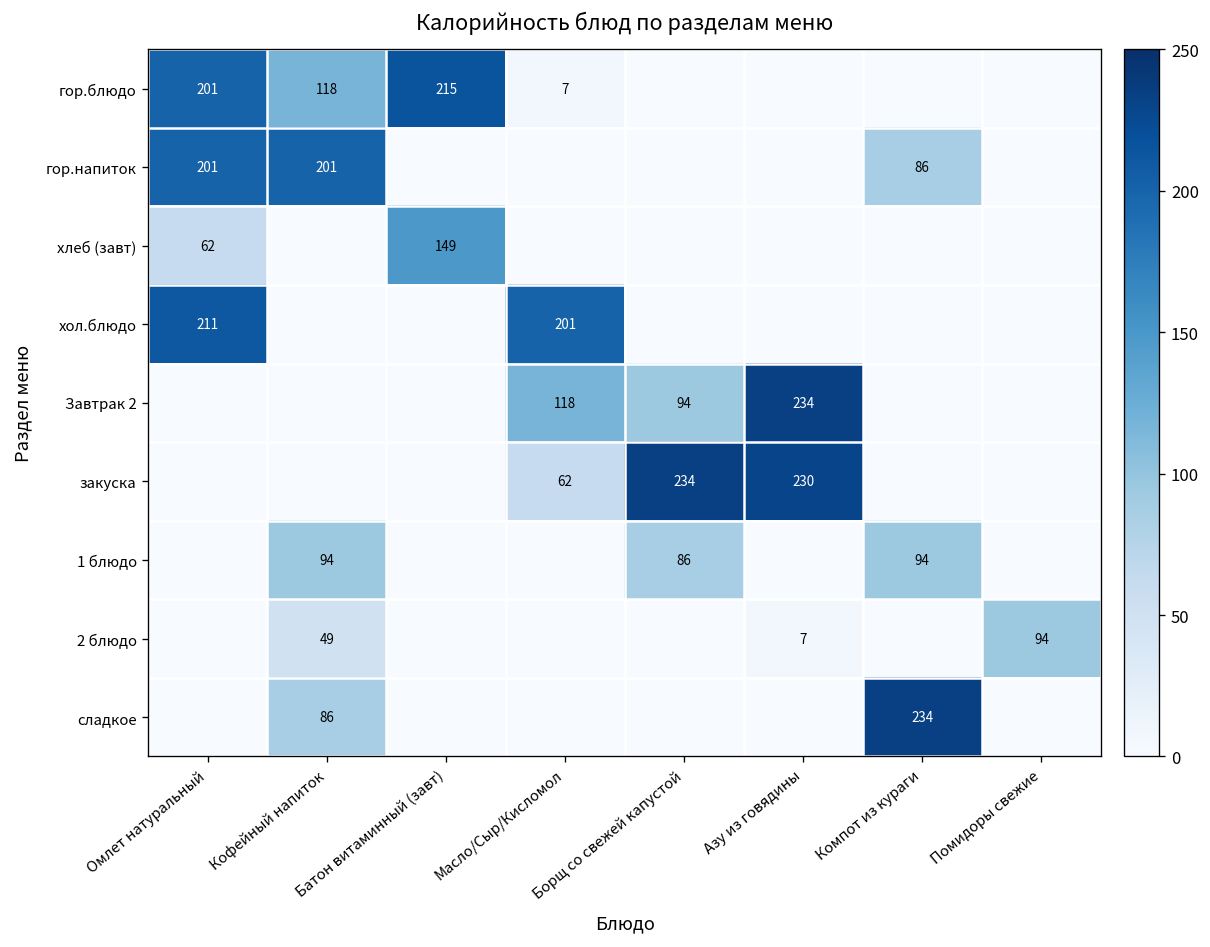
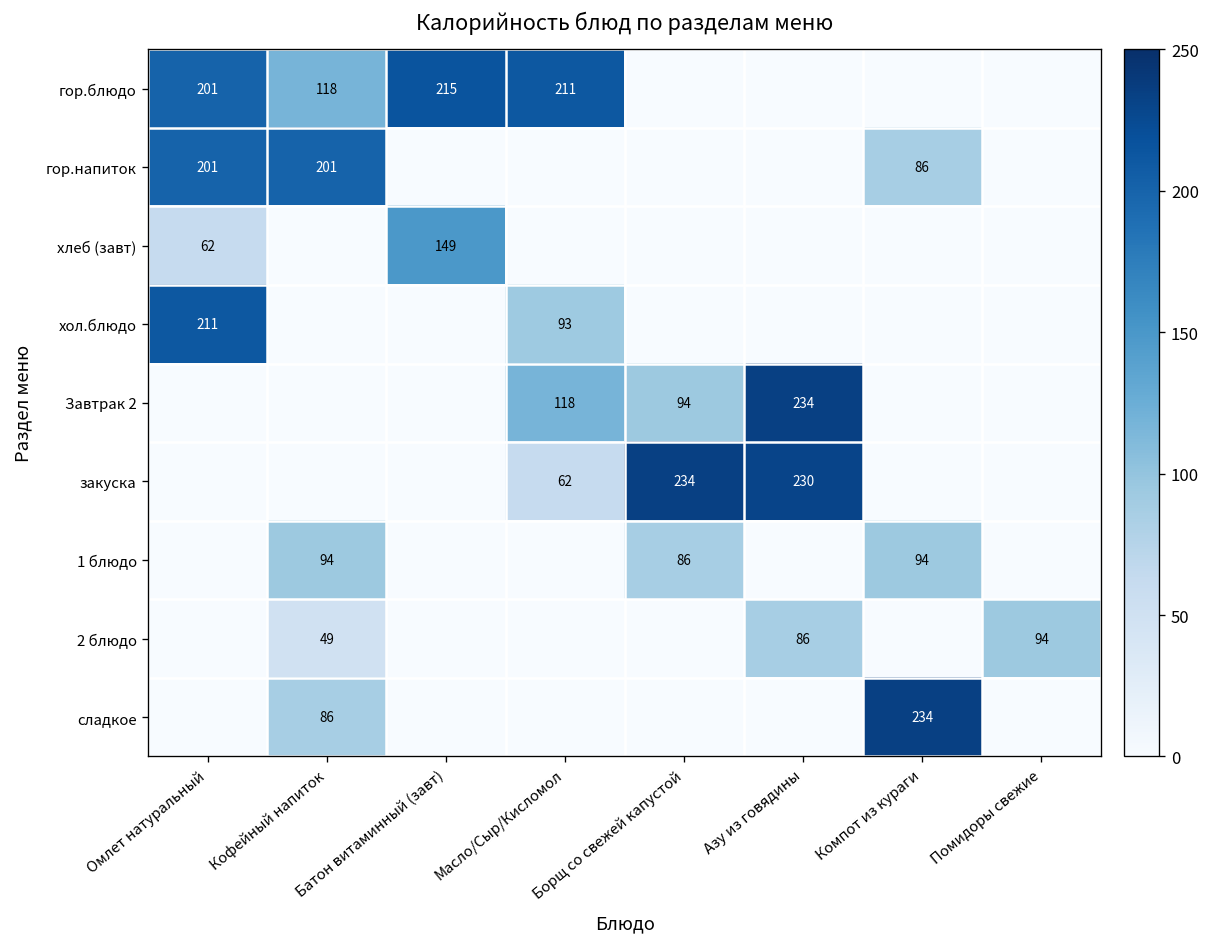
гор.блюдо, Масло/Сыр/Кисломол: 7 -> 211
хол.блюдо, Масло/Сыр/Кисломол: 201 -> 93
2 блюдо, Азу из говядины: 7 -> 86
